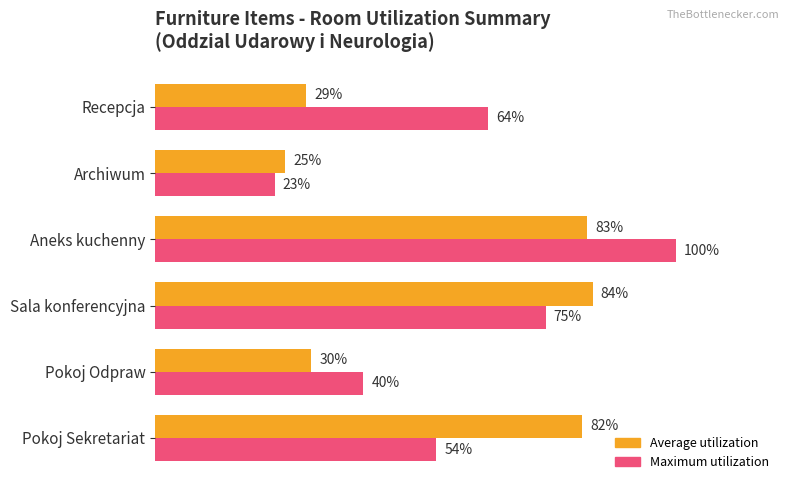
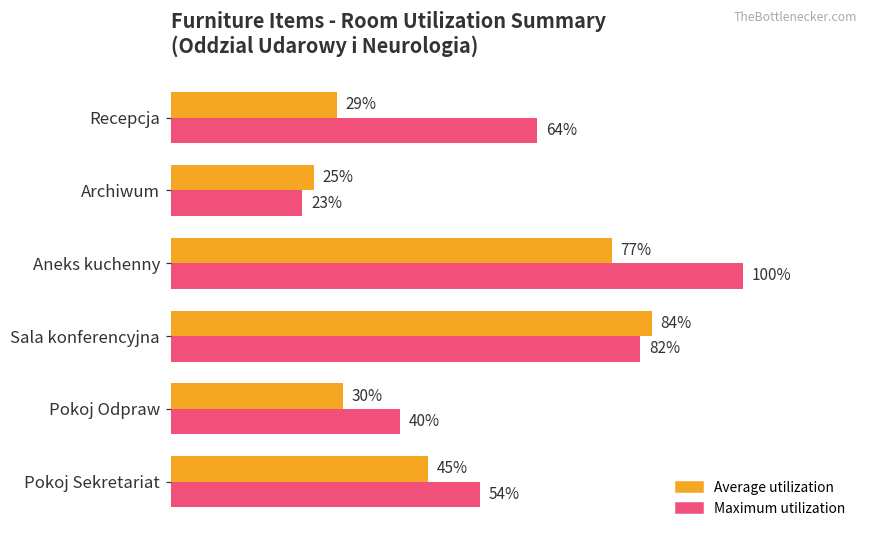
Average utilization, Aneks kuchenny: 83% -> 77%
Maximum utilization, Sala konferencyjna: 75% -> 82%
Average utilization, Pokoj Sekretariat: 82% -> 45%
